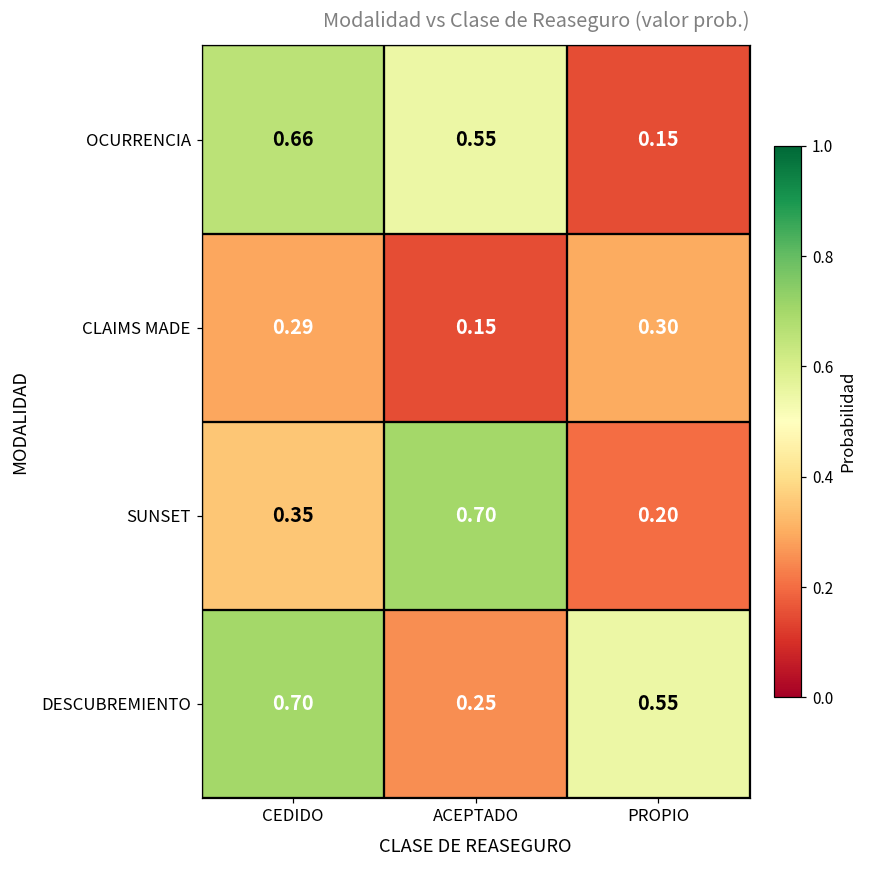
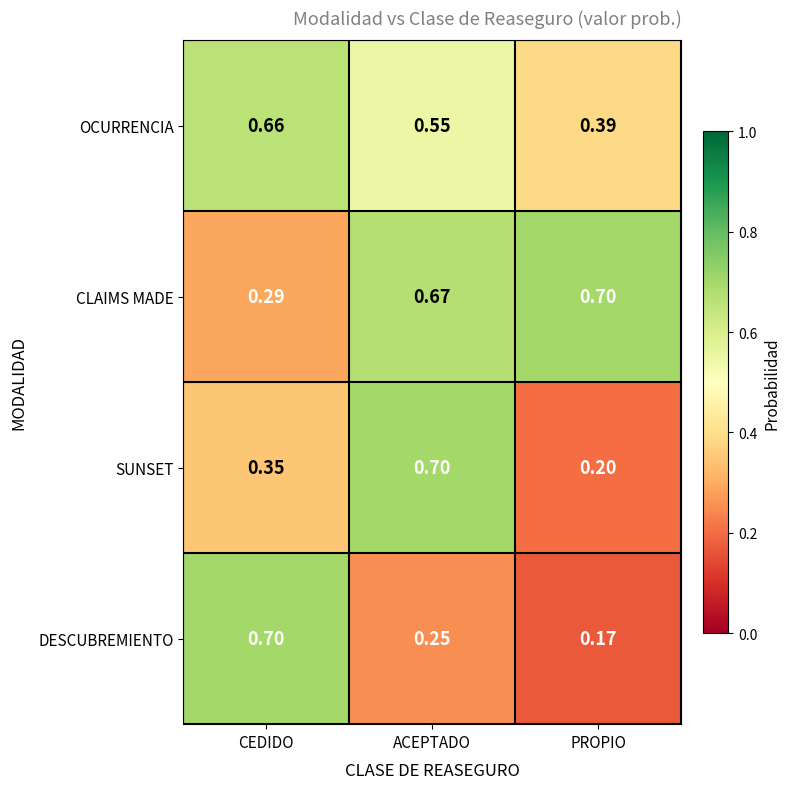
OCURRENCIA, PROPIO: 0.15 -> 0.39
CLAIMS MADE, ACEPTADO: 0.15 -> 0.67
CLAIMS MADE, PROPIO: 0.30 -> 0.70
DESCUBREMIENTO, PROPIO: 0.55 -> 0.17
